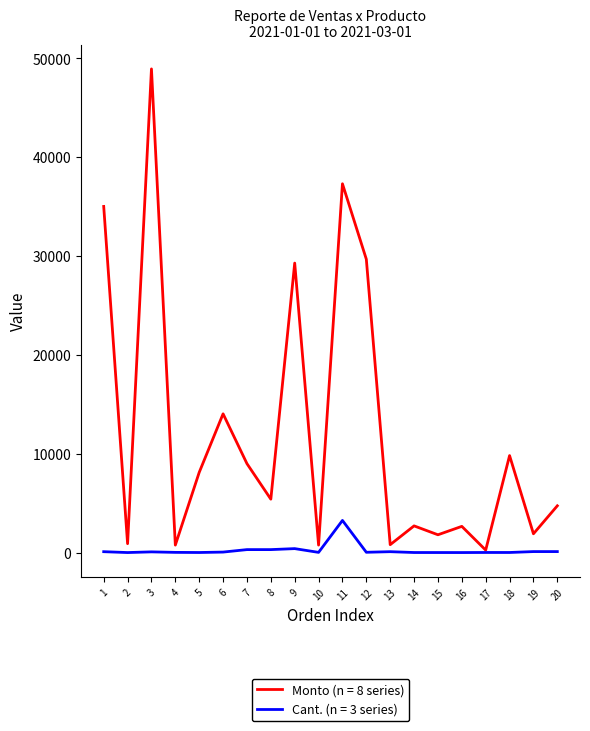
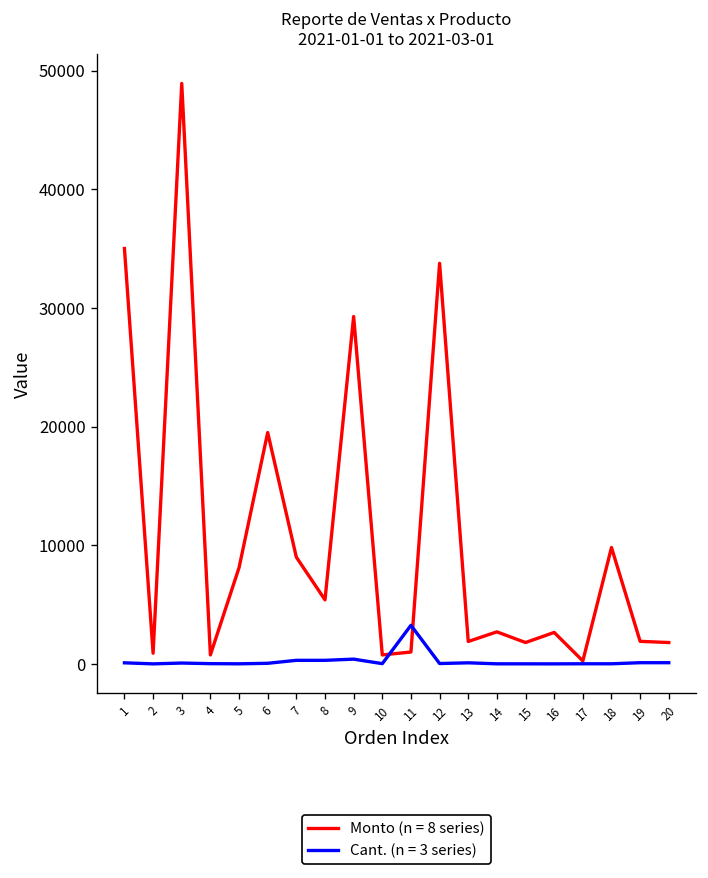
Monto (n = 8 series), 6: 14000 -> 20000
Monto (n = 8 series), 11: 37000 -> 1000
Monto (n = 8 series), 12: 30000 -> 34000
Monto (n = 8 series), 13: 1000 -> 2000
Monto (n = 8 series), 20: 5000 -> 2000
